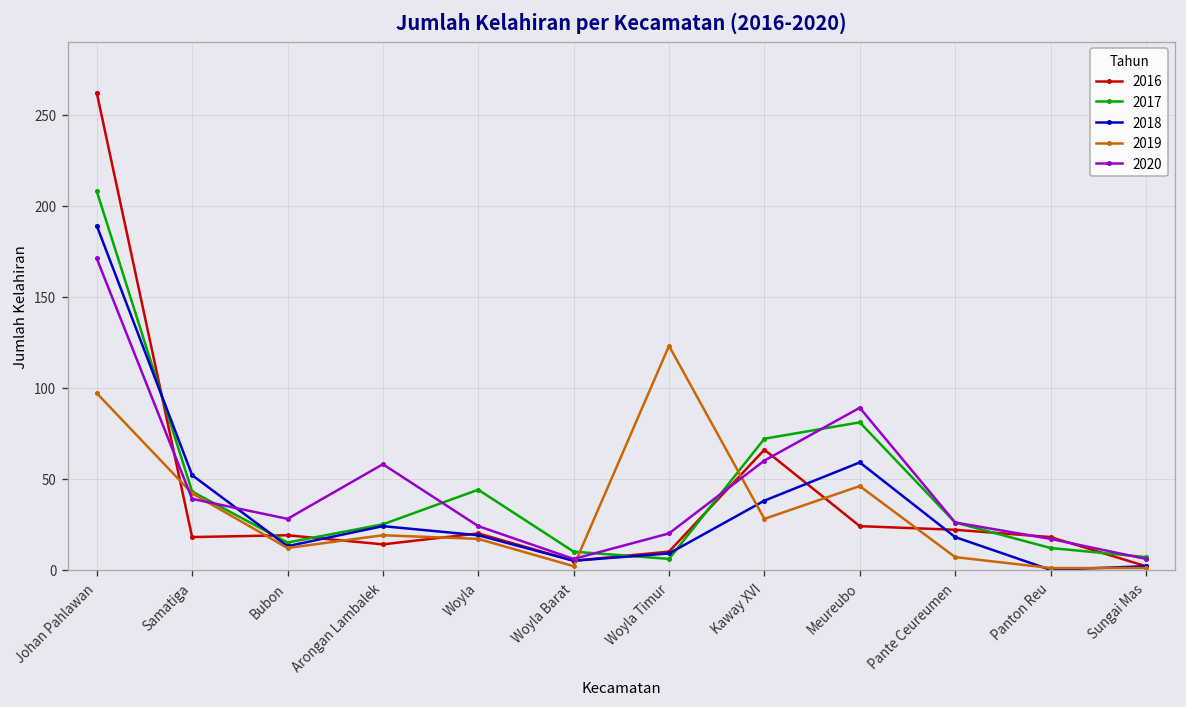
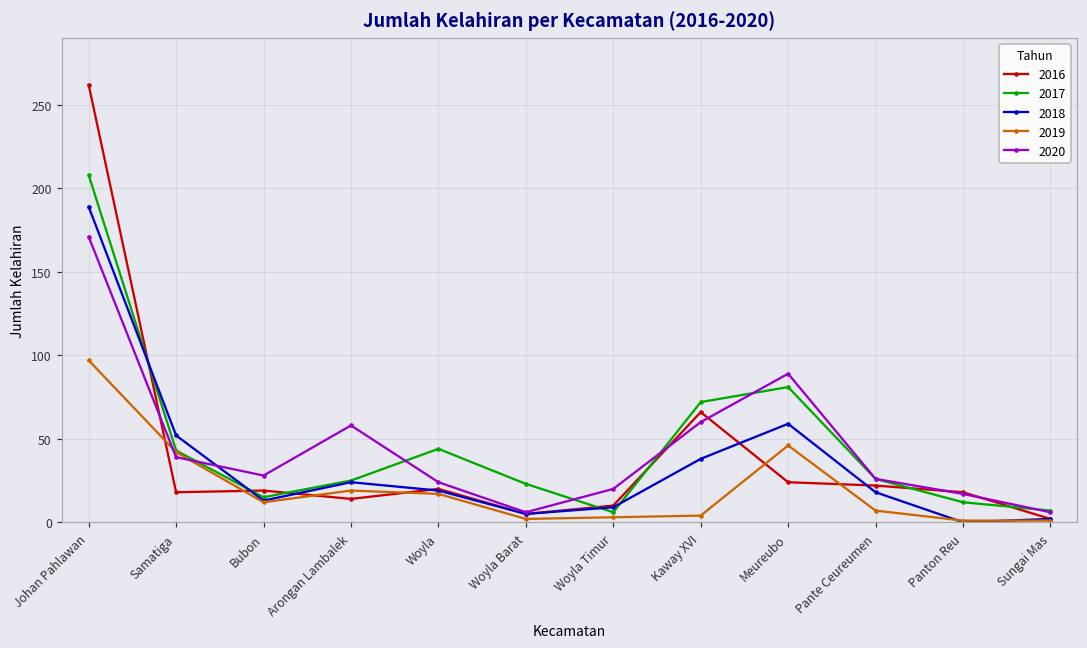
2017, Woyla Barat: 10 -> 23
2019, Woyla Timur: 123 -> 3
2019, Kaway XVI: 28 -> 4
